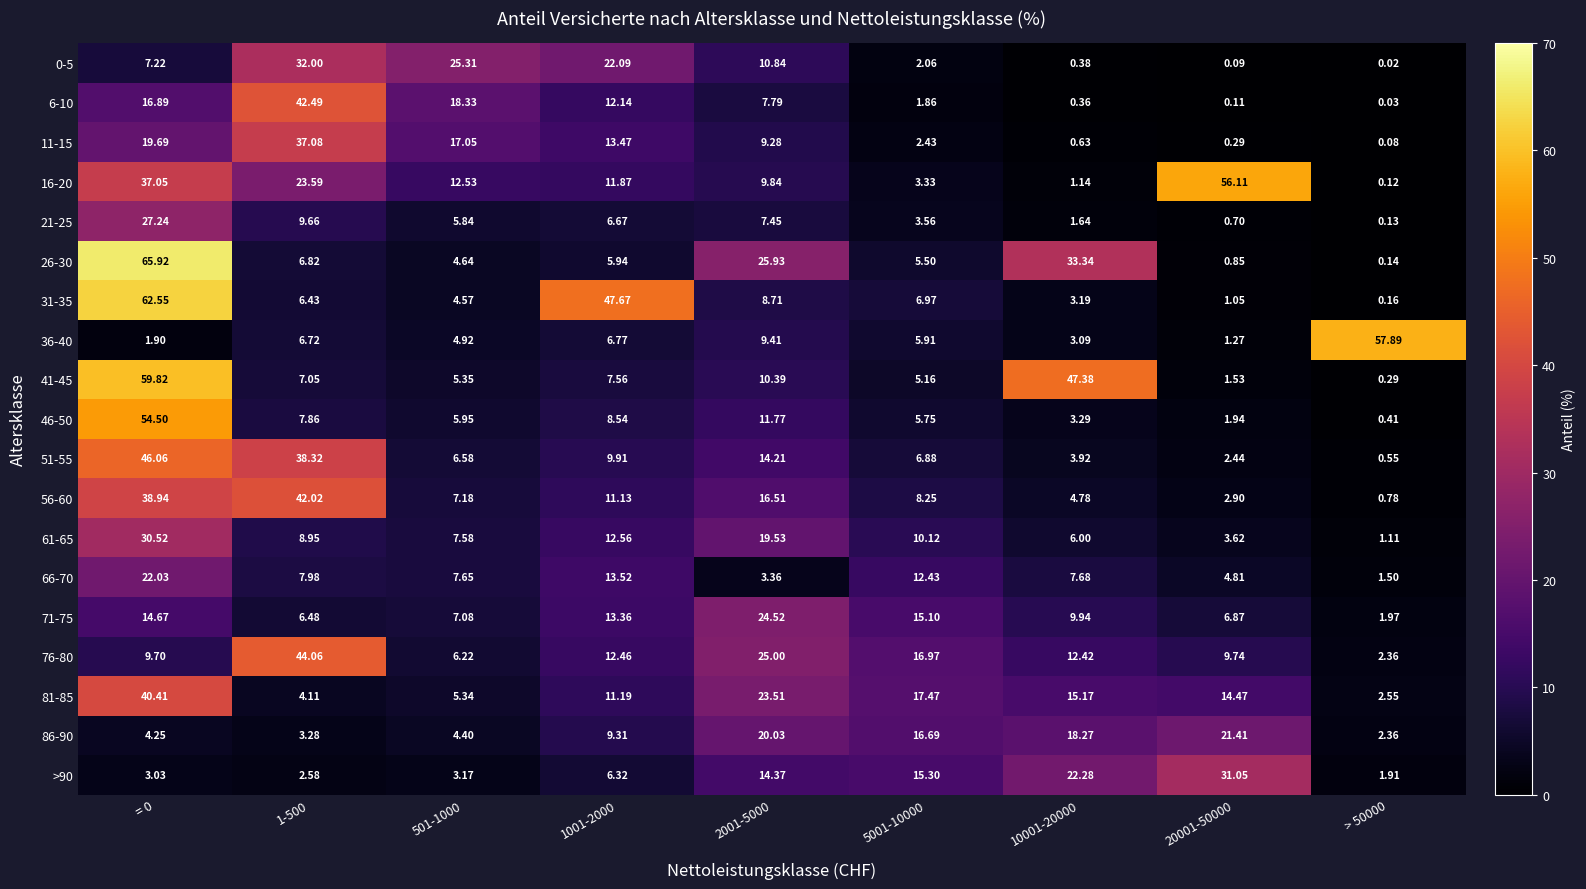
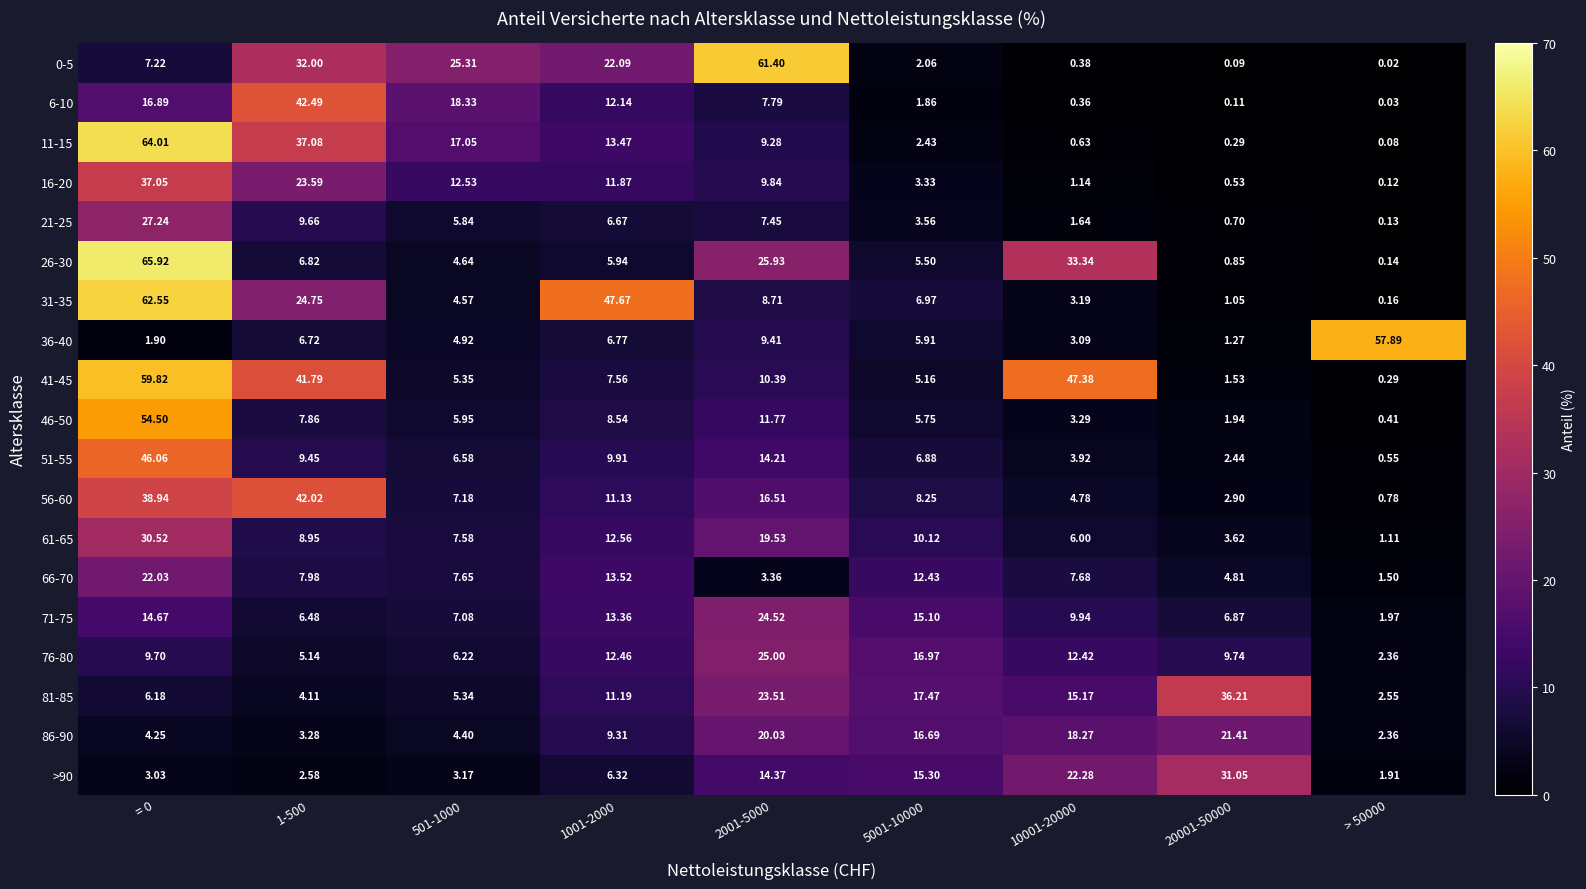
0-5, 2001-5000: 10.84 -> 61.40
11-15, = 0: 19.69 -> 64.01
16-20, 20001-50000: 56.11 -> 0.53
31-35, 1-500: 6.43 -> 24.75
41-45, 1-500: 7.05 -> 41.79
51-55, 1-500: 38.32 -> 9.45
76-80, 1-500: 44.06 -> 5.14
81-85, = 0: 40.41 -> 6.18
81-85, 20001-50000: 14.47 -> 36.21
